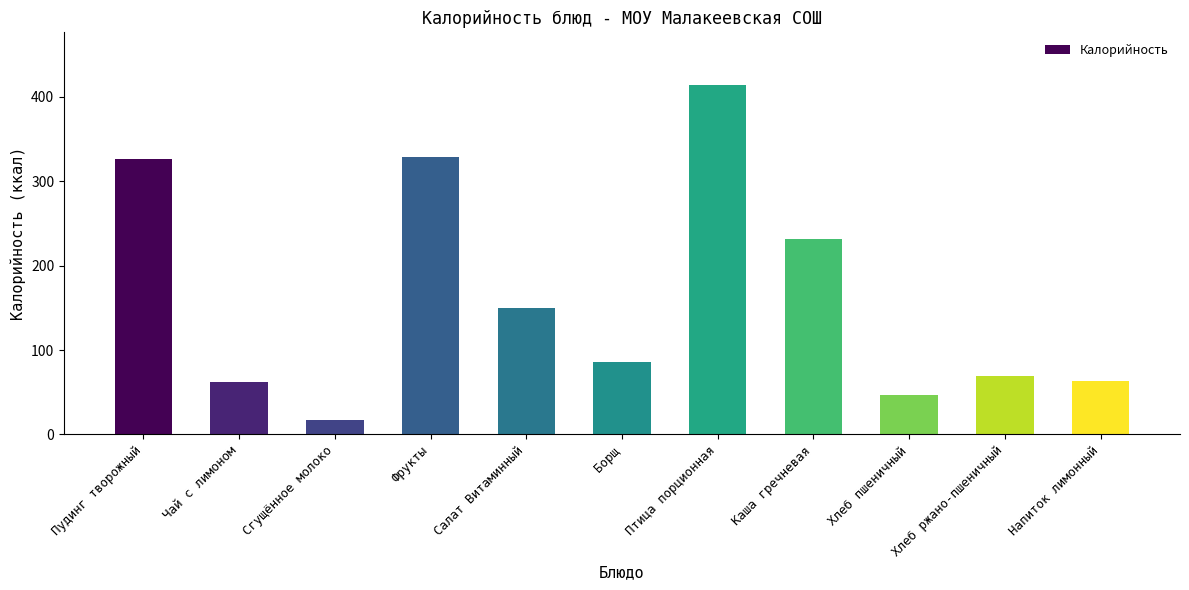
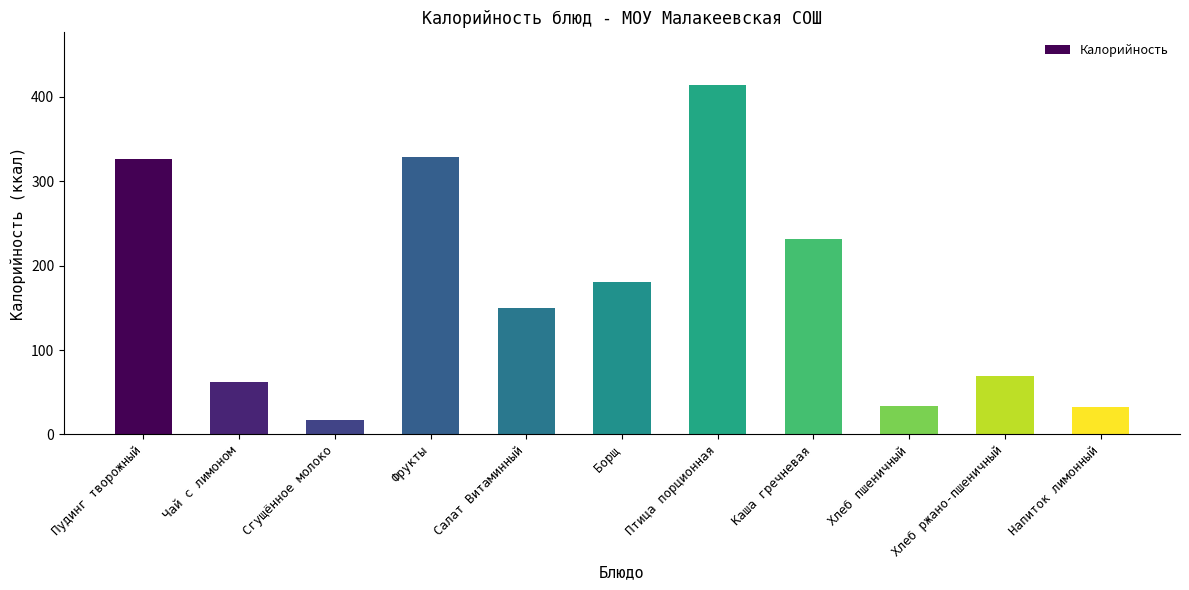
Борщ: 90 -> 180
Хлеб пшеничный: 50 -> 30
Напиток лимонный: 60 -> 30
